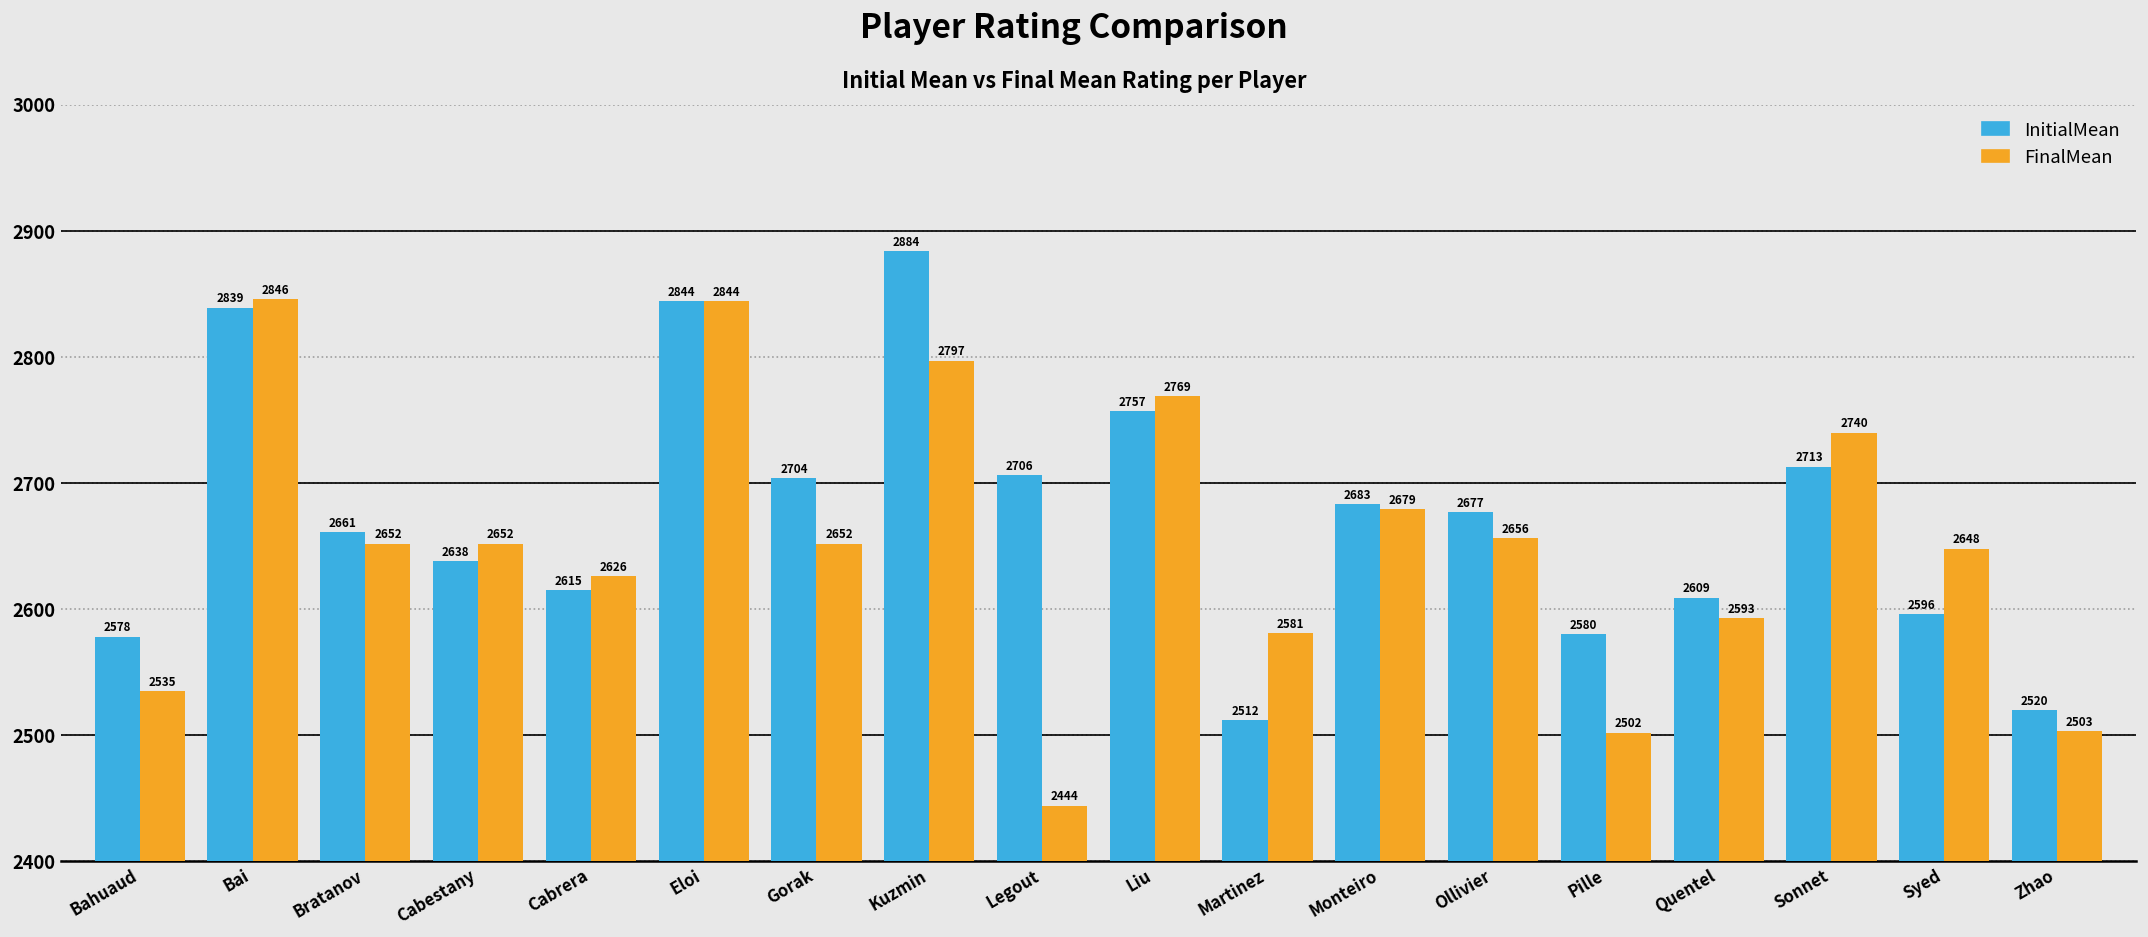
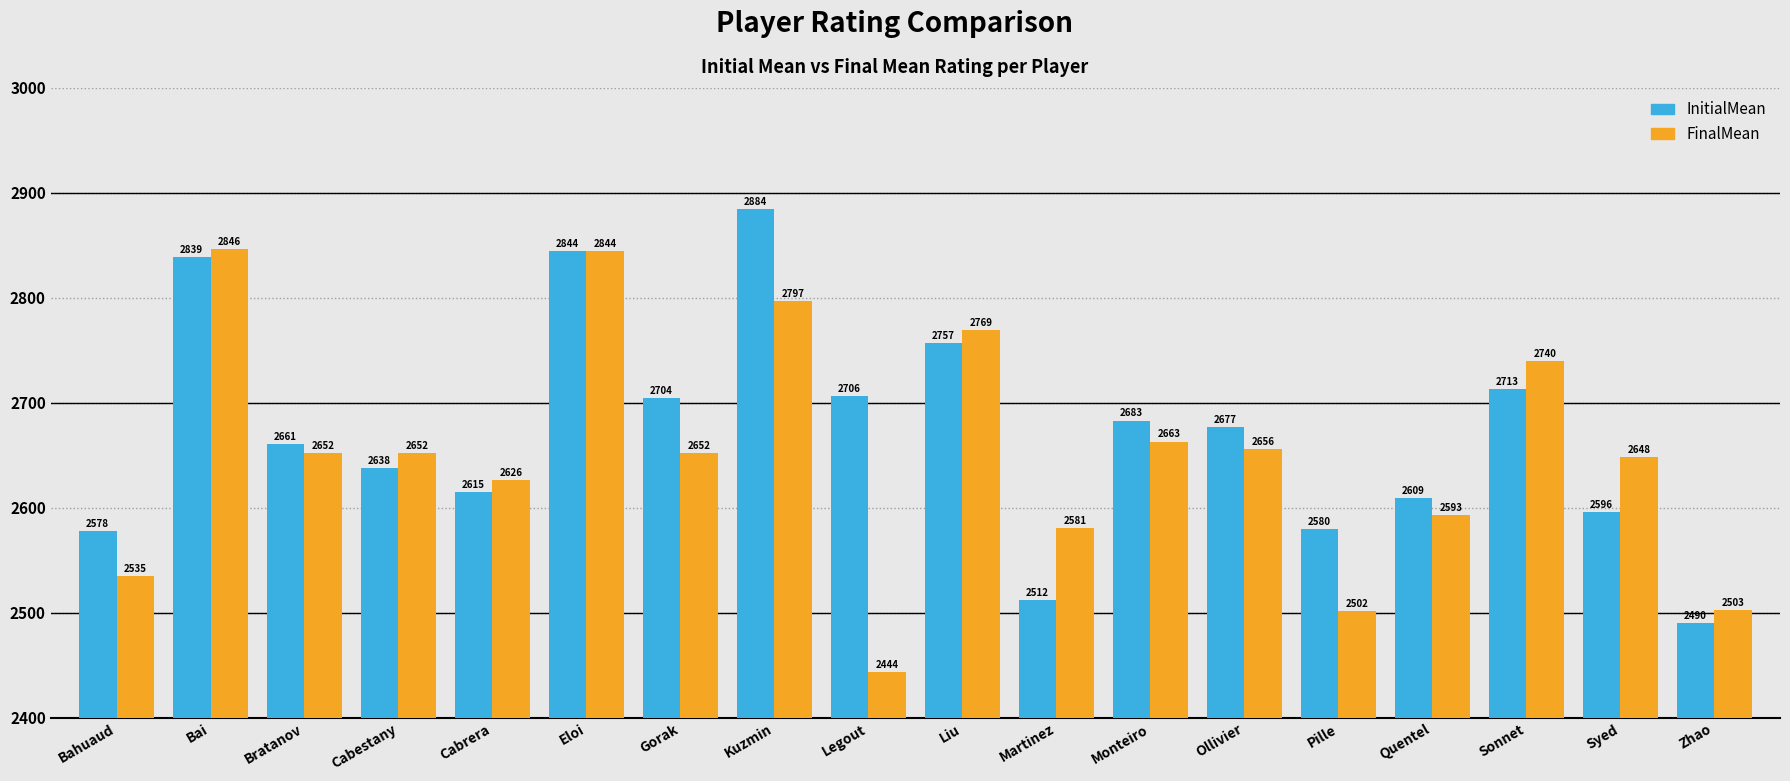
FinalMean, Monteiro: 2679 -> 2663
InitialMean, Zhao: 2520 -> 2490
